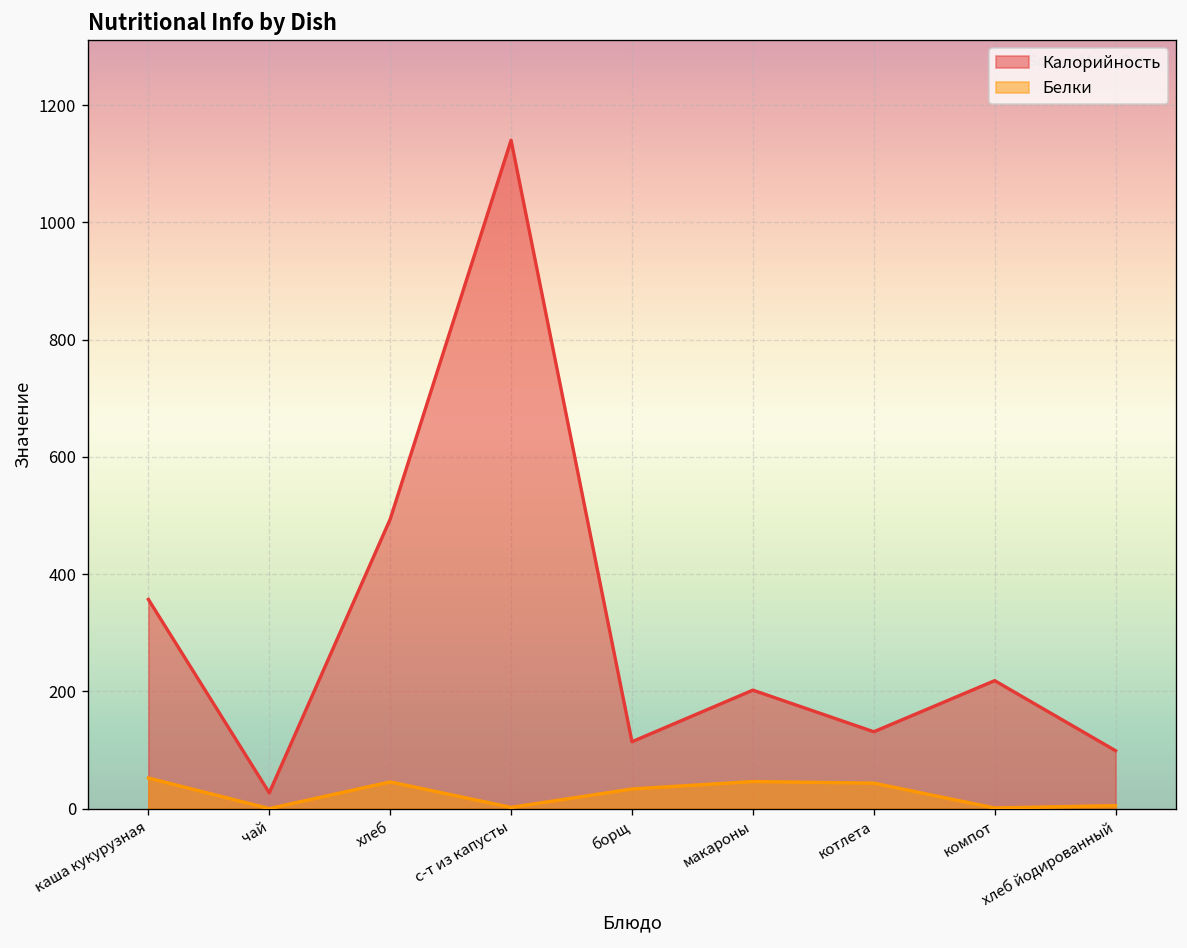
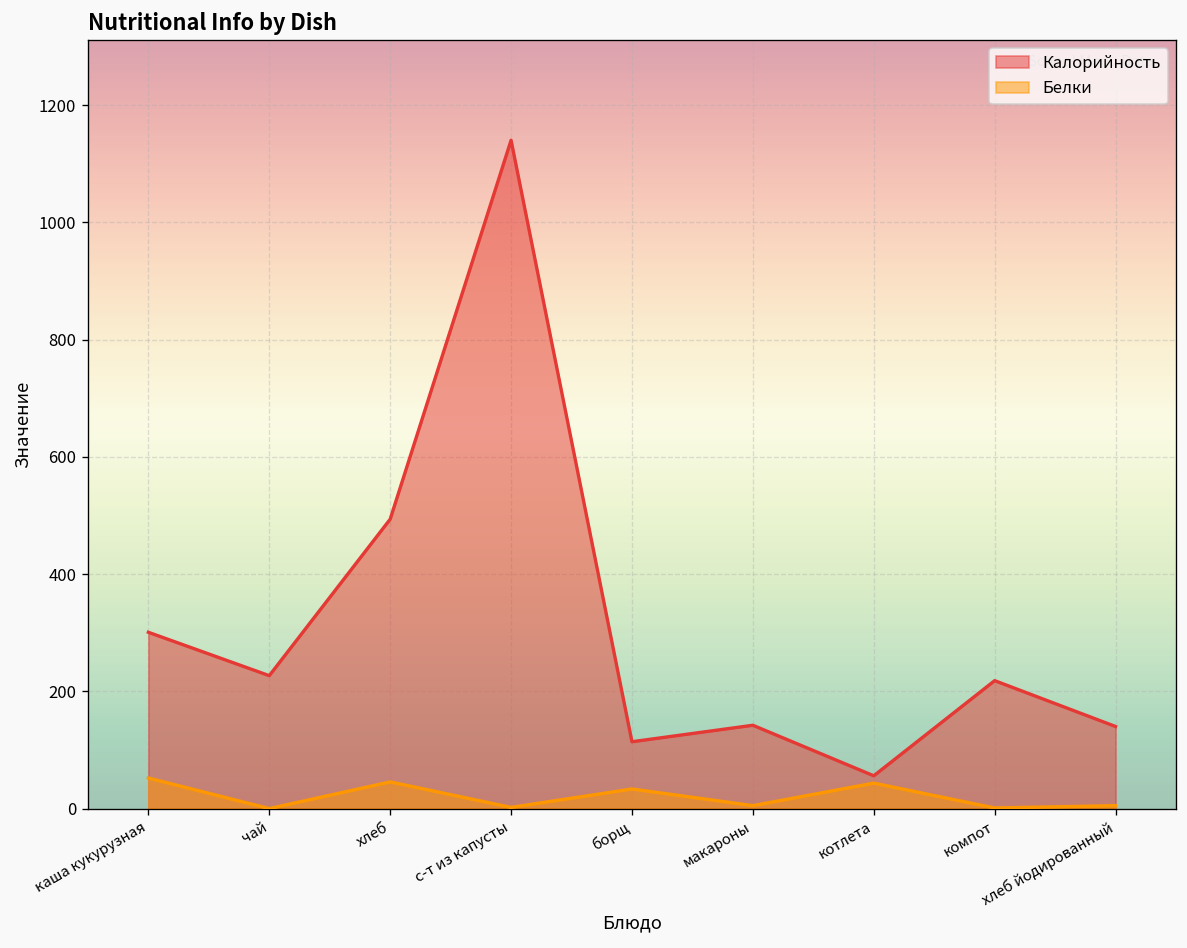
Калорийность, каша кукурузная: 360 -> 300
Калорийность, чай: 30 -> 230
Калорийность, макароны: 200 -> 140
Белки, макароны: 50 -> 10
Калорийность, котлета: 130 -> 60
Калорийность, хлеб йодированный: 100 -> 140
